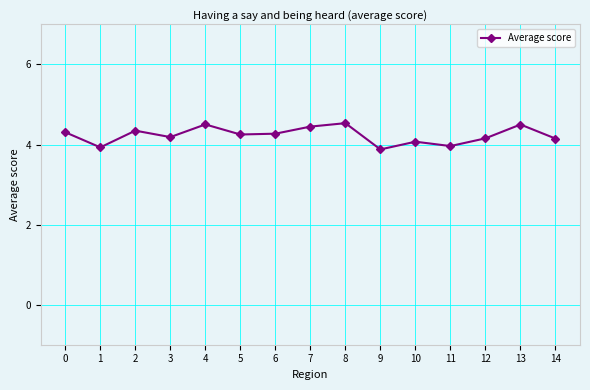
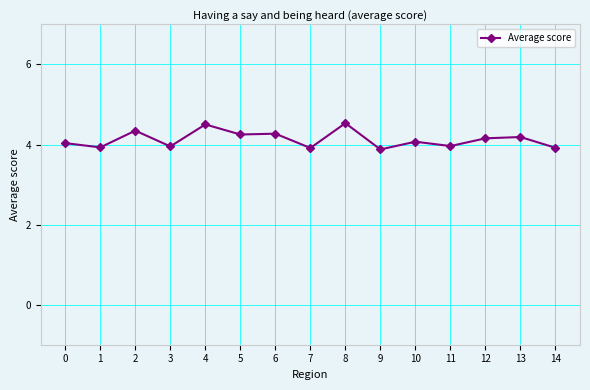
0: 4.3 -> 4.0
3: 4.2 -> 4.0
7: 4.4 -> 3.9
13: 4.5 -> 4.2
14: 4.1 -> 3.9
